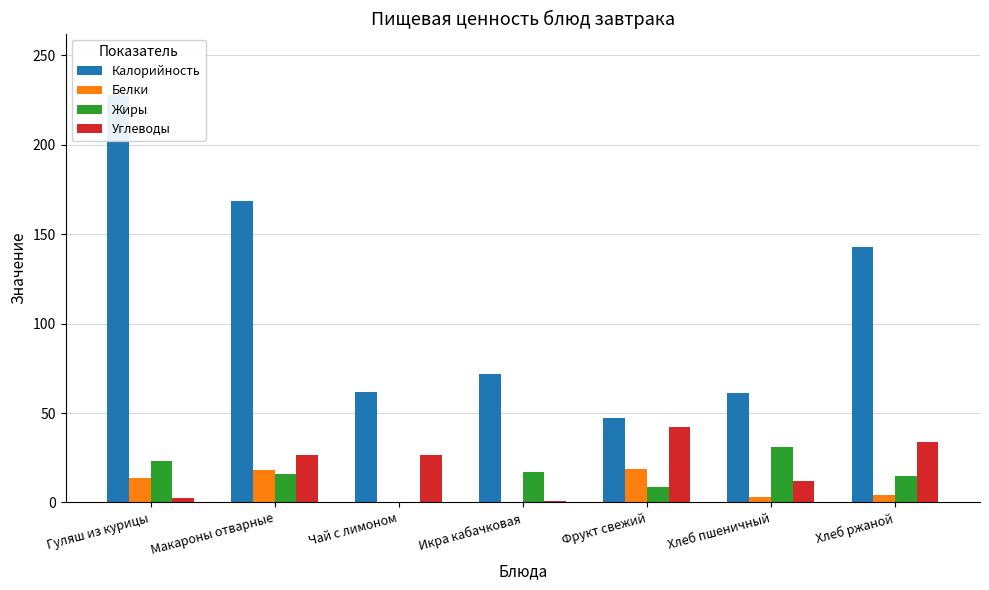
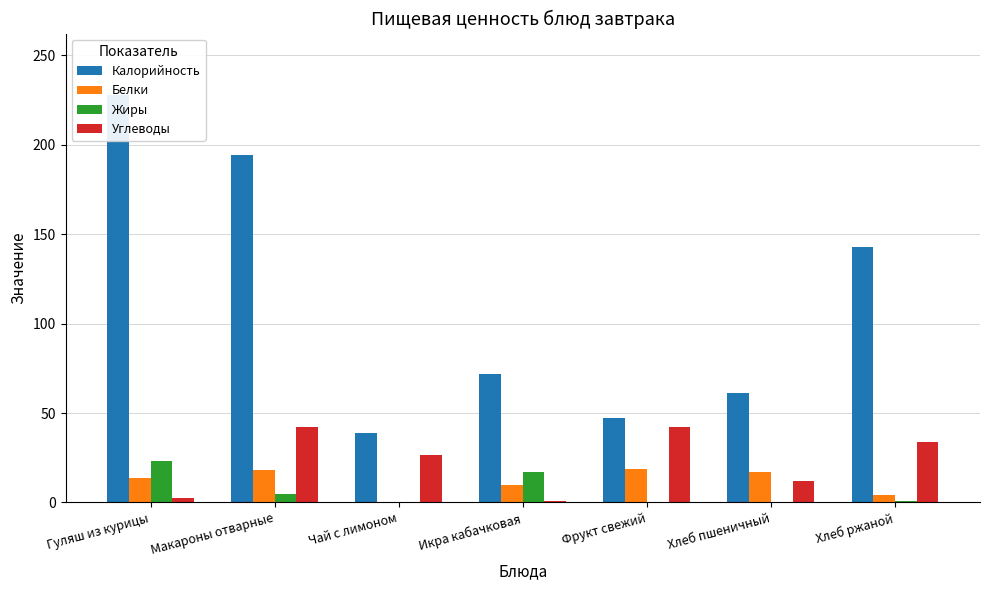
Калорийность, Макароны отварные: 168 -> 194
Жиры, Макароны отварные: 16 -> 5
Углеводы, Макароны отварные: 26 -> 42
Калорийность, Чай с лимоном: 62 -> 39
Белки, Икра кабачковая: 0 -> 10
Жиры, Фрукт свежий: 9 -> 0
Белки, Хлеб пшеничный: 3 -> 17
Жиры, Хлеб пшеничный: 31 -> 0
Жиры, Хлеб ржаной: 15 -> 1
